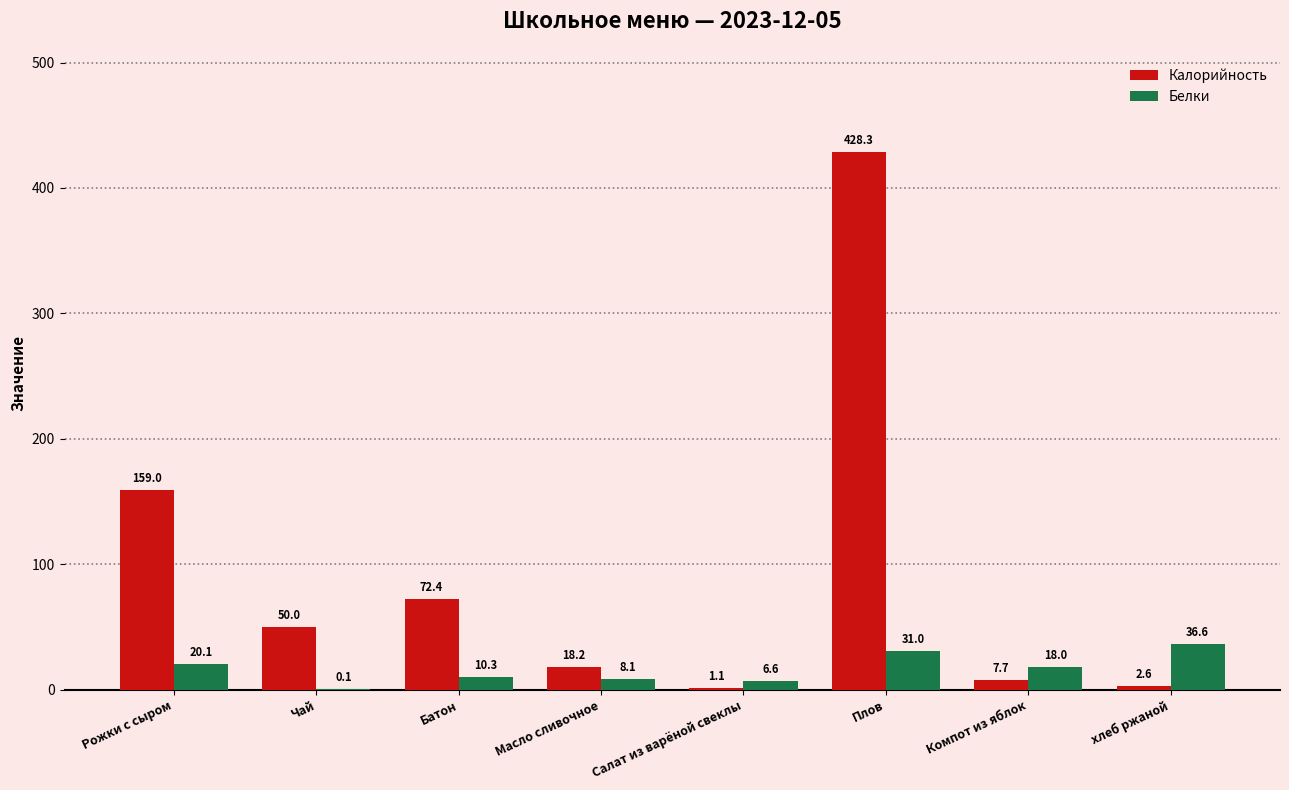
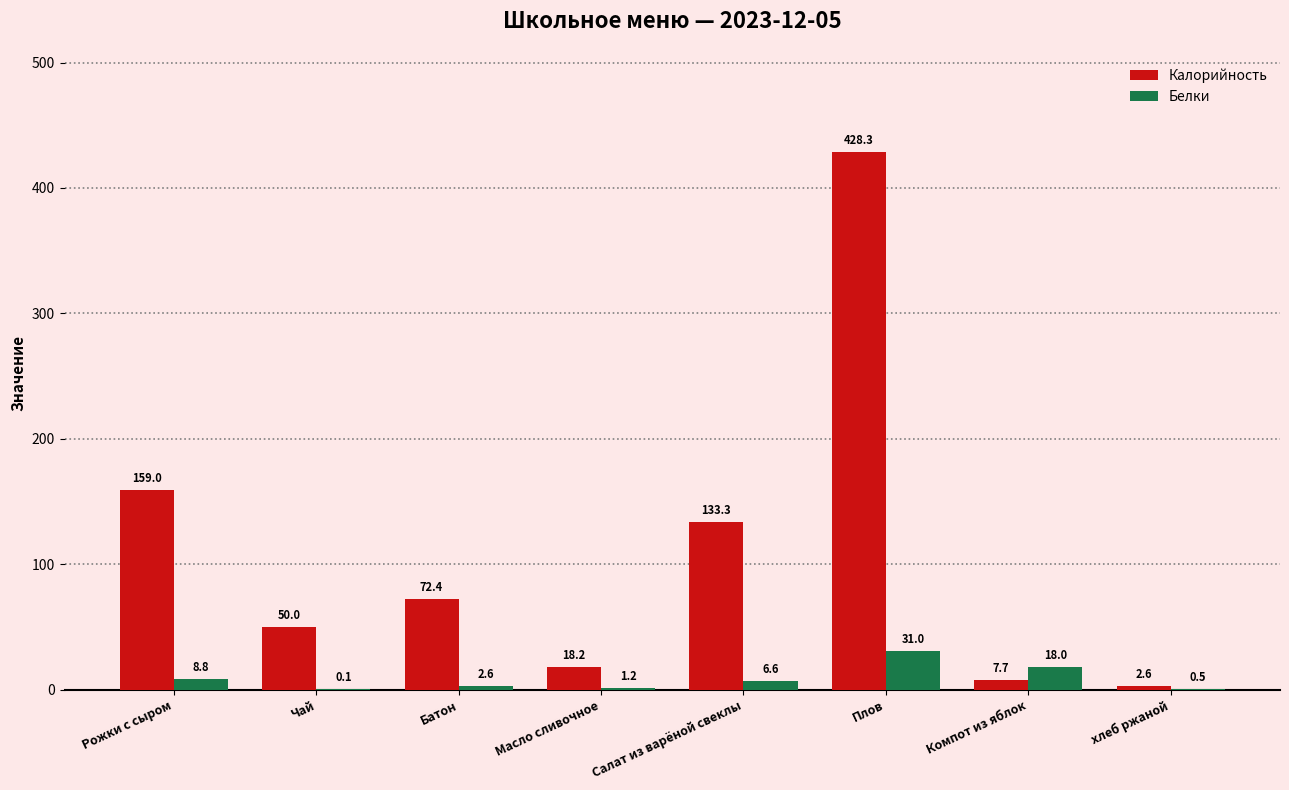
Белки, Рожки с сыром: 20.1 -> 8.8
Белки, Батон: 10.3 -> 2.6
Белки, Масло сливочное: 8.1 -> 1.2
Калорийность, Салат из варёной свеклы: 1.1 -> 133.3
Белки, хлеб ржаной: 36.6 -> 0.5
